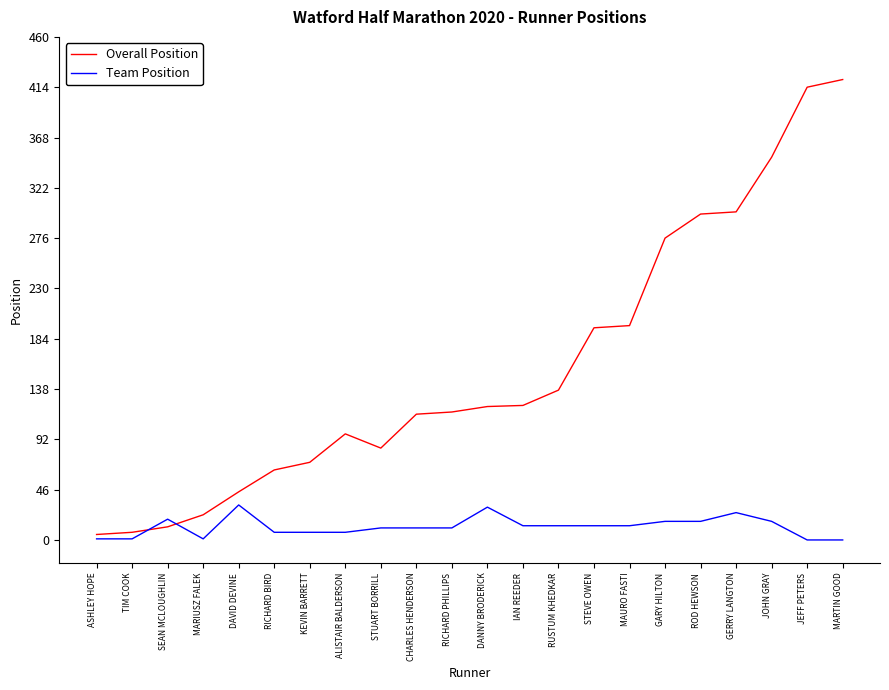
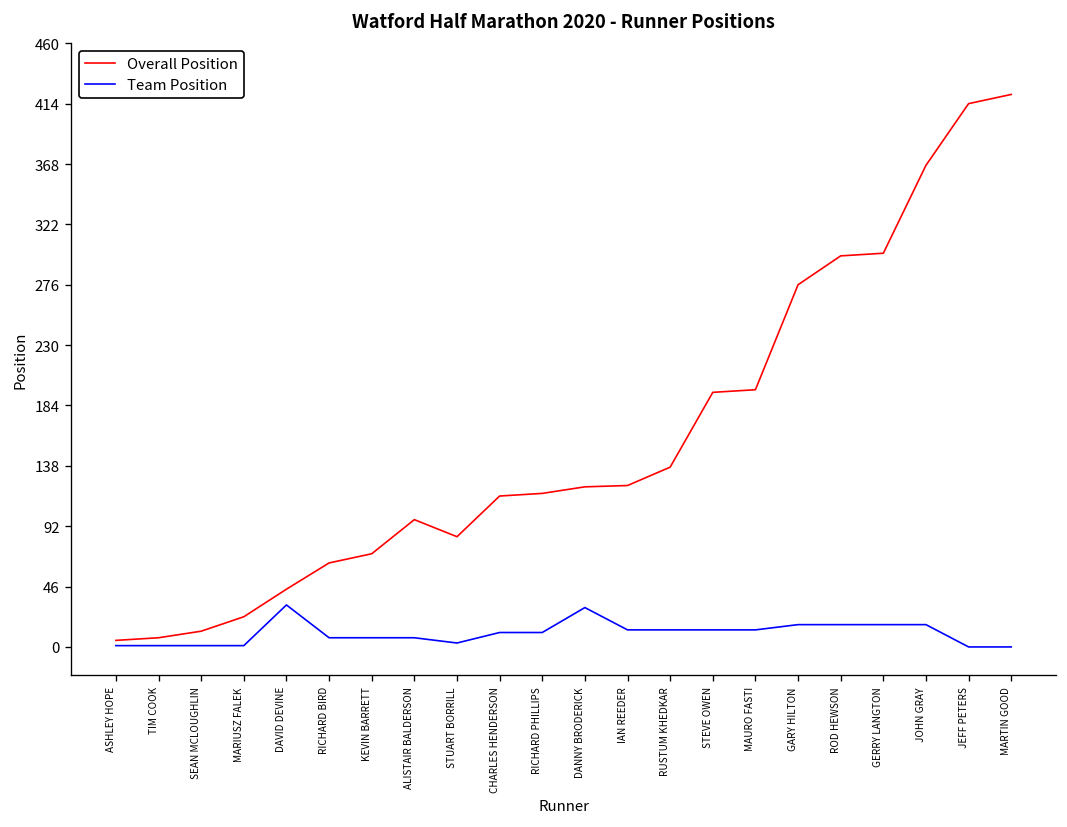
Team Position, SEAN MCLOUGHLIN: 19 -> 1
Team Position, STUART BORRILL: 11 -> 3
Team Position, GERRY LANGTON: 25 -> 17
Overall Position, JOHN GRAY: 350 -> 367
